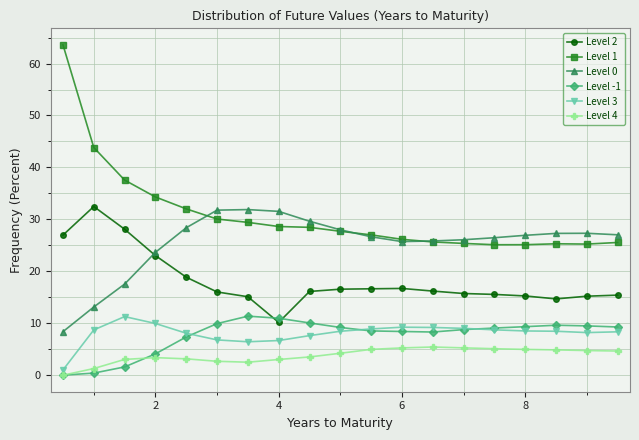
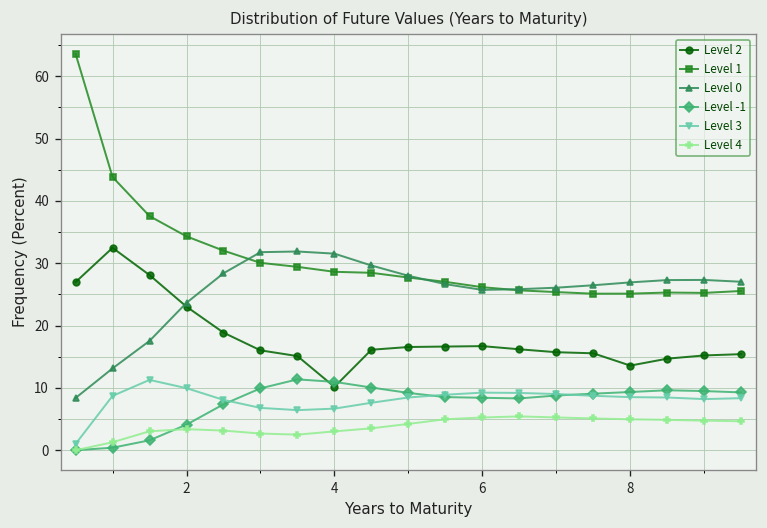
Level 2, 8: 15 -> 14
